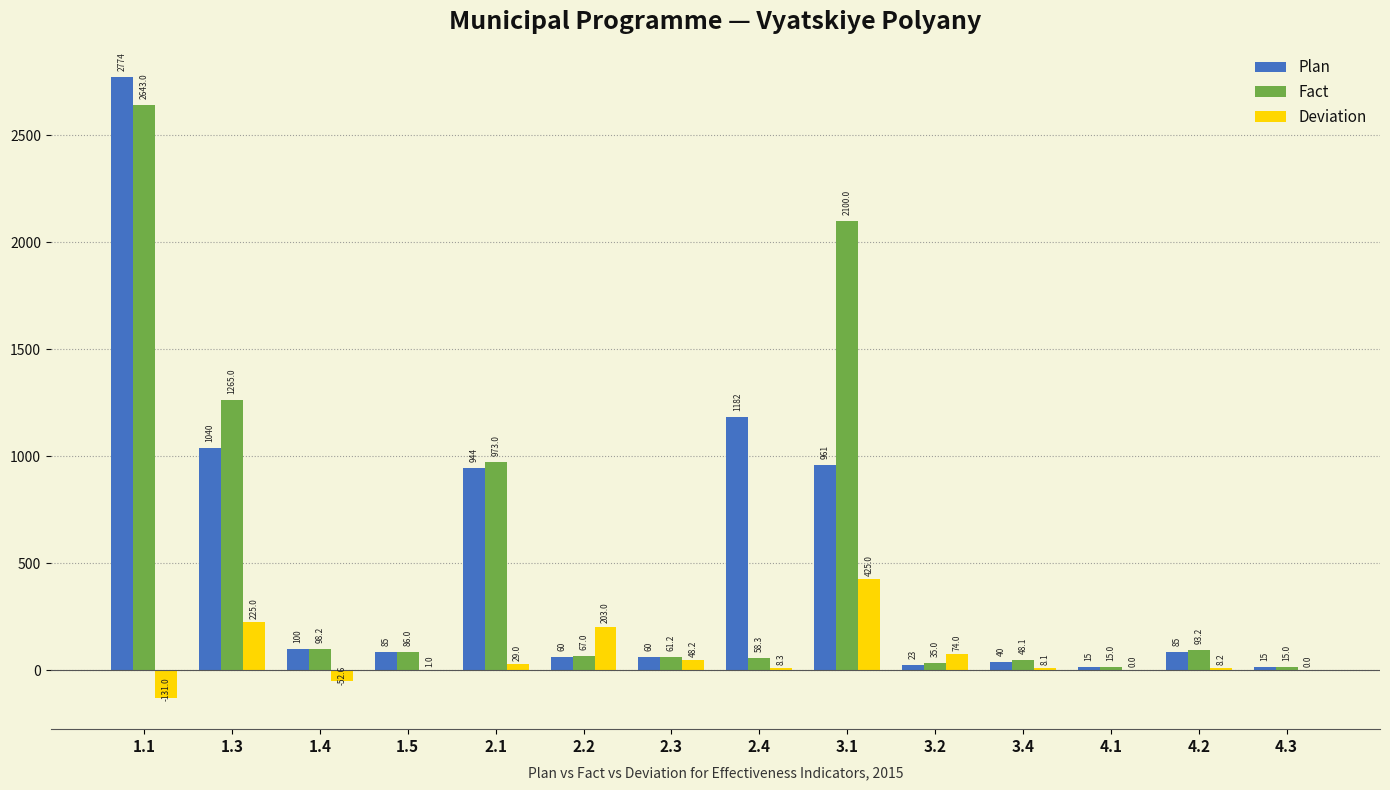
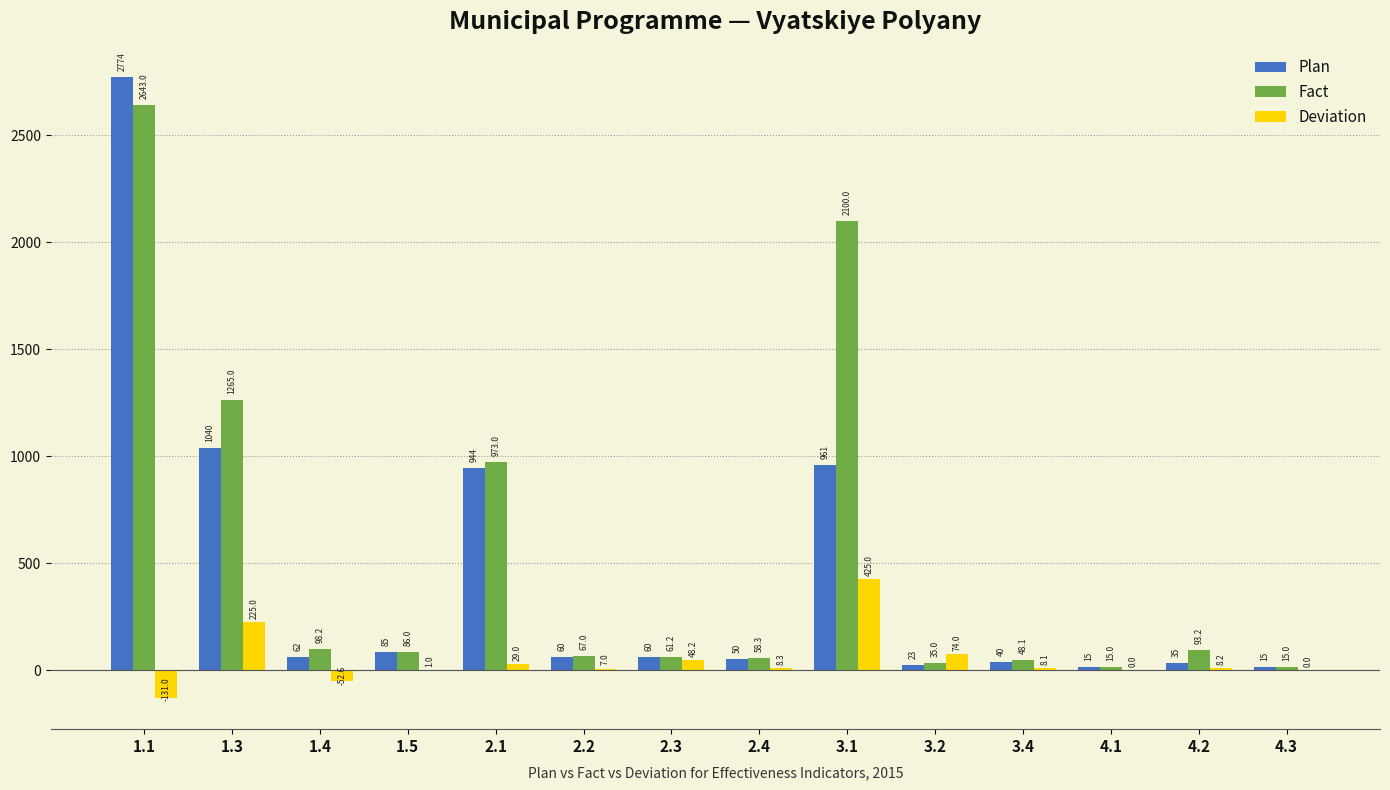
Plan, 1.4: 100 -> 62
Deviation, 2.2: 203.0 -> 7.0
Plan, 2.4: 1182 -> 50
Plan, 4.2: 85 -> 35
